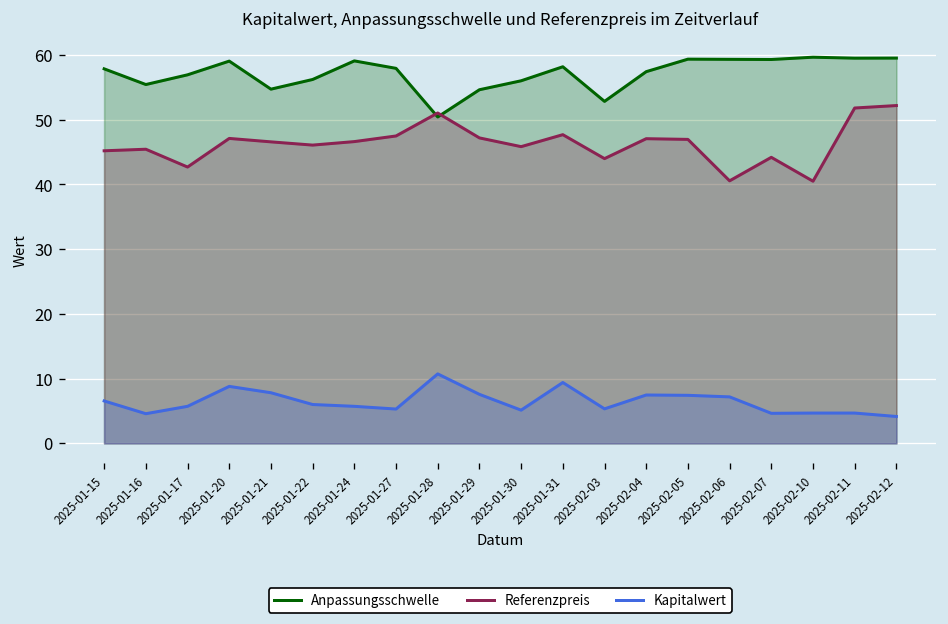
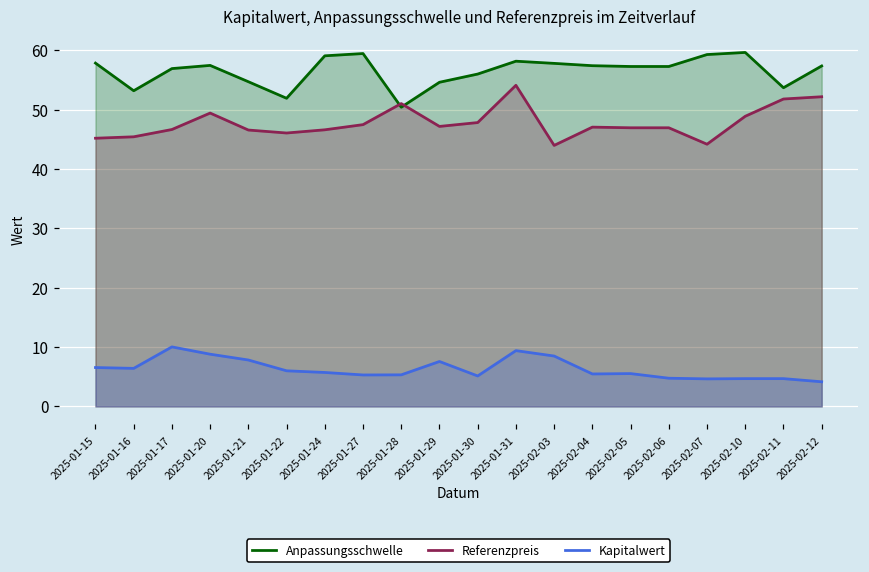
Anpassungsschwelle, 2025-01-16: 55 -> 53
Kapitalwert, 2025-01-16: 5 -> 6
Referenzpreis, 2025-01-17: 43 -> 47
Kapitalwert, 2025-01-17: 6 -> 10
Anpassungsschwelle, 2025-01-20: 59 -> 57
Referenzpreis, 2025-01-20: 47 -> 49
Anpassungsschwelle, 2025-01-22: 56 -> 52
Anpassungsschwelle, 2025-01-27: 58 -> 59
Kapitalwert, 2025-01-28: 11 -> 5
Referenzpreis, 2025-01-30: 46 -> 48
Referenzpreis, 2025-01-31: 48 -> 54
Anpassungsschwelle, 2025-02-03: 53 -> 58
Kapitalwert, 2025-02-03: 5 -> 8
Kapitalwert, 2025-02-04: 7 -> 5
Anpassungsschwelle, 2025-02-05: 59 -> 57
Kapitalwert, 2025-02-05: 7 -> 6
Anpassungsschwelle, 2025-02-06: 59 -> 57
Referenzpreis, 2025-02-06: 41 -> 47
Kapitalwert, 2025-02-06: 7 -> 5
Referenzpreis, 2025-02-10: 41 -> 49
Anpassungsschwelle, 2025-02-11: 60 -> 54
Anpassungsschwelle, 2025-02-12: 60 -> 57
